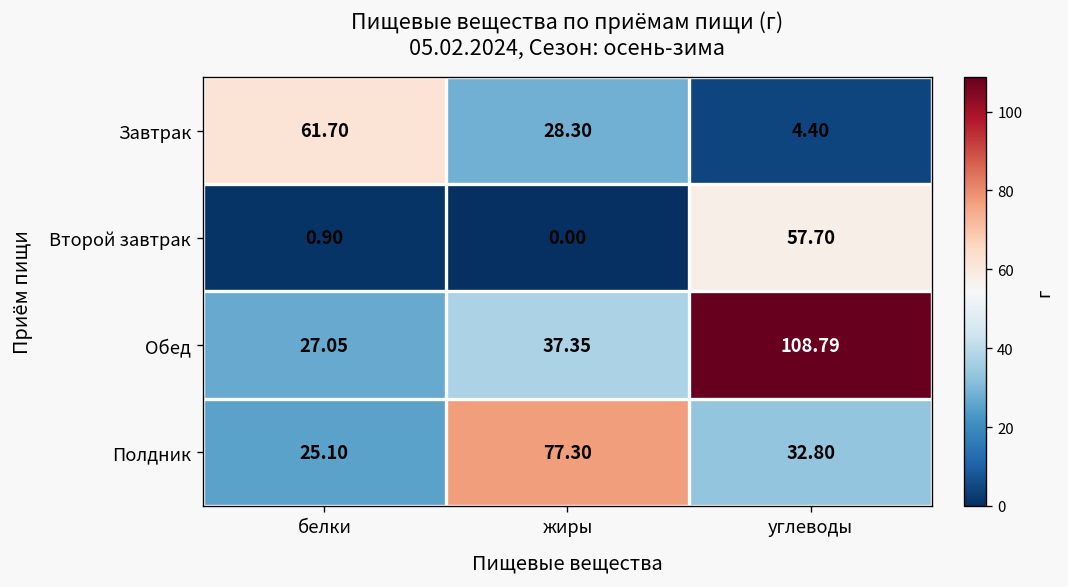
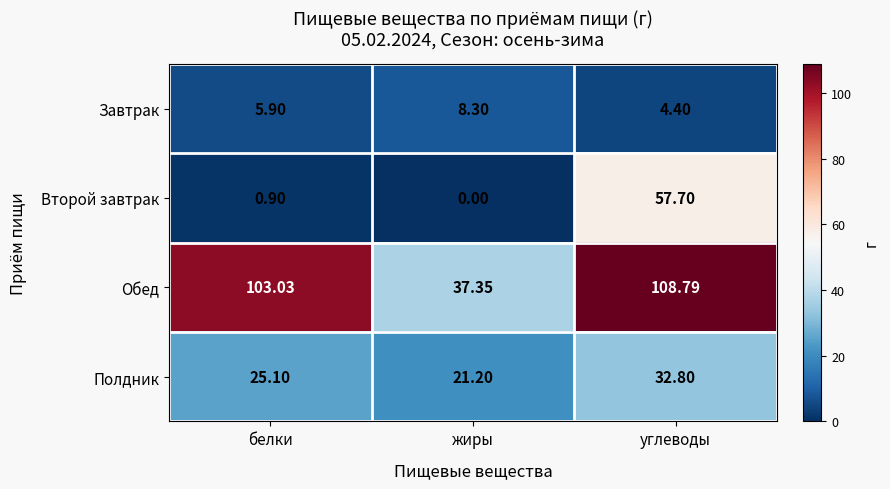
Завтрак, белки: 61.70 -> 5.90
Завтрак, жиры: 28.30 -> 8.30
Обед, белки: 27.05 -> 103.03
Полдник, жиры: 77.30 -> 21.20
